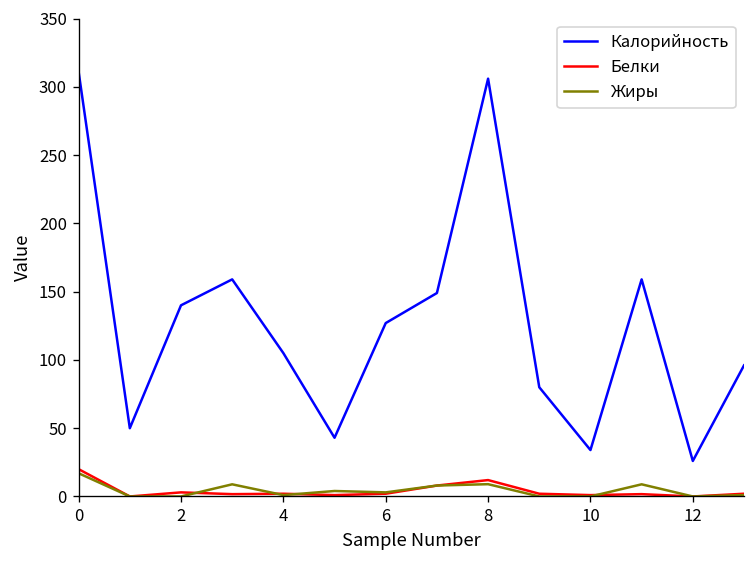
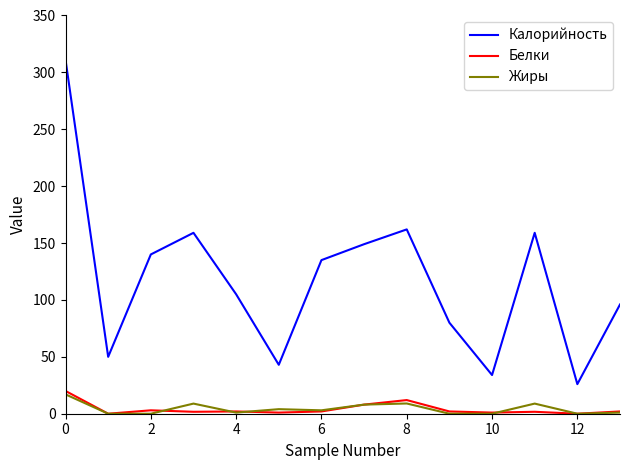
Калорийность, 6: 127 -> 135
Калорийность, 8: 306 -> 162
